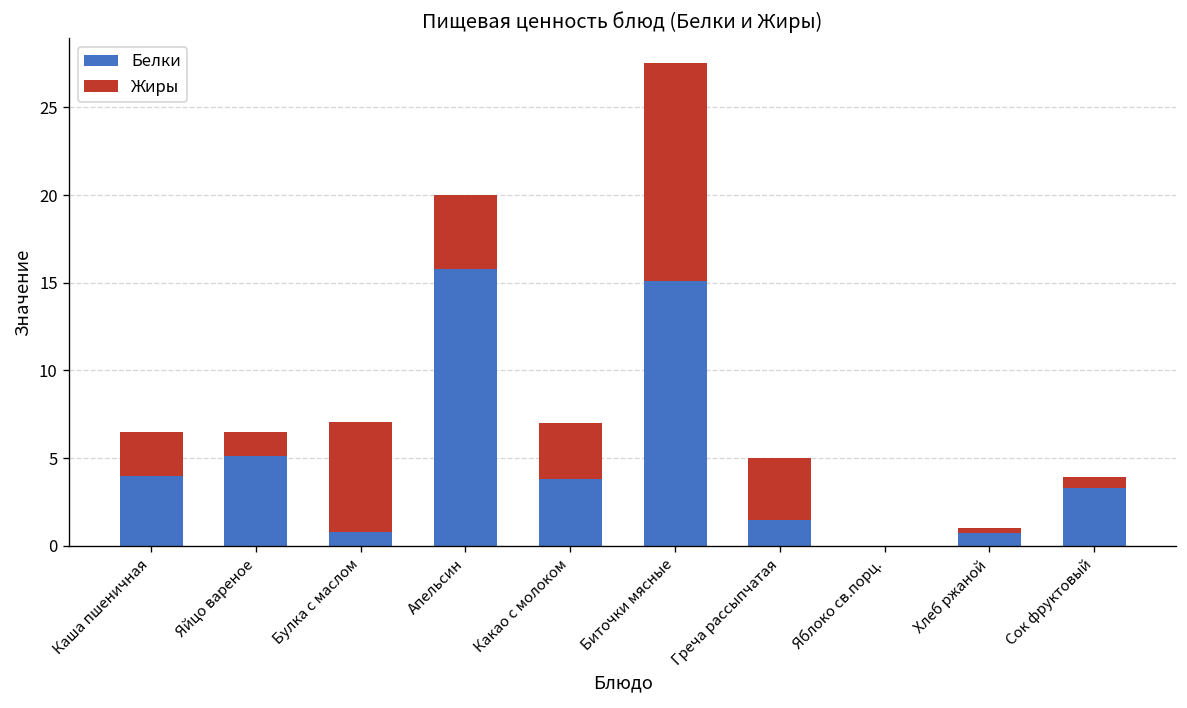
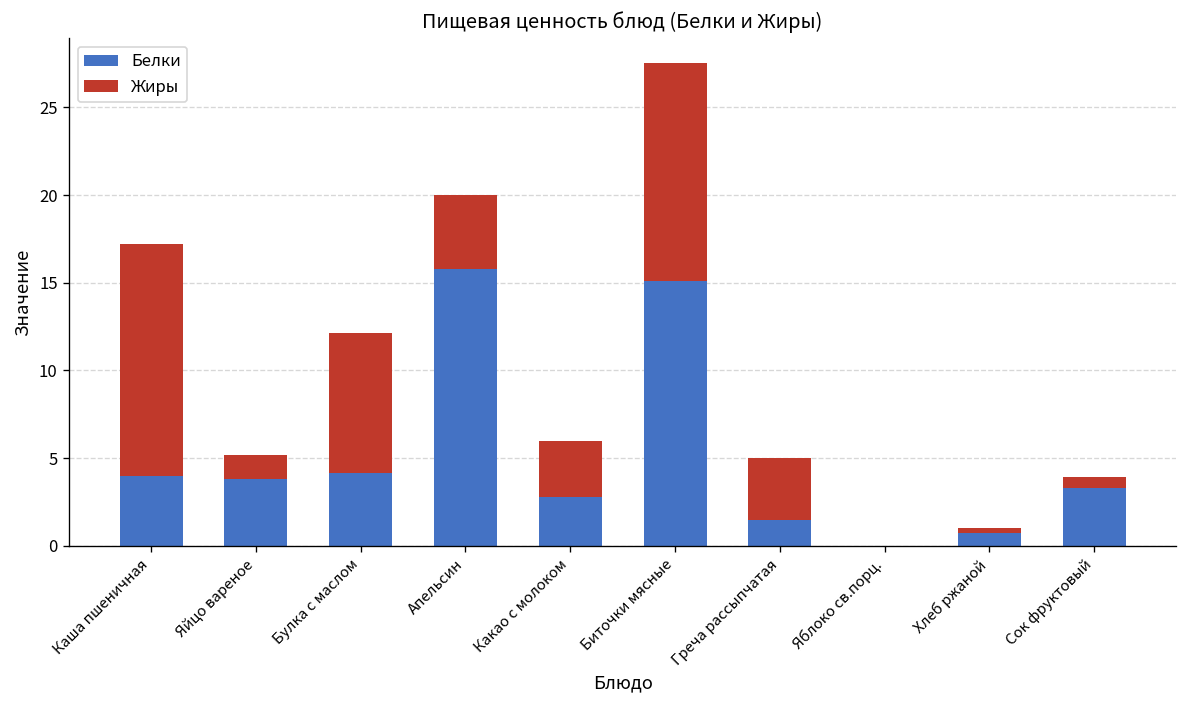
Жиры, Каша пшеничная: 2.5 -> 13.2
Белки, Яйцо вареное: 5.1 -> 3.8
Белки, Булка с маслом: 0.8 -> 4.2
Жиры, Булка с маслом: 6.3 -> 7.9
Белки, Какао с молоком: 3.8 -> 2.8
